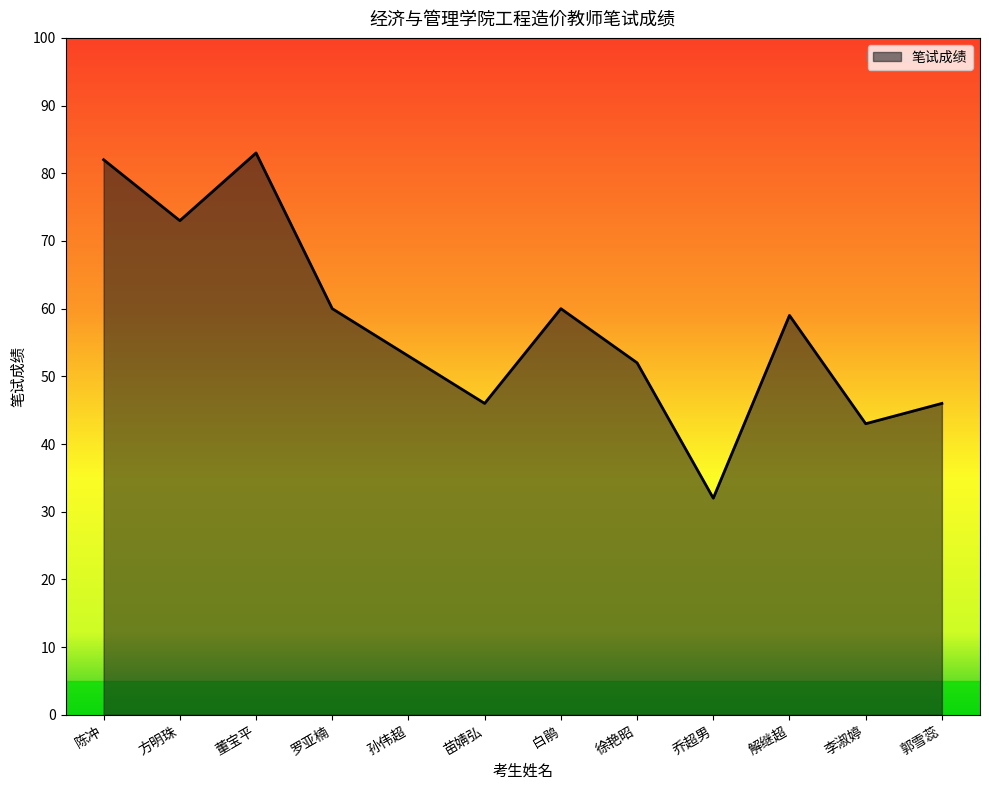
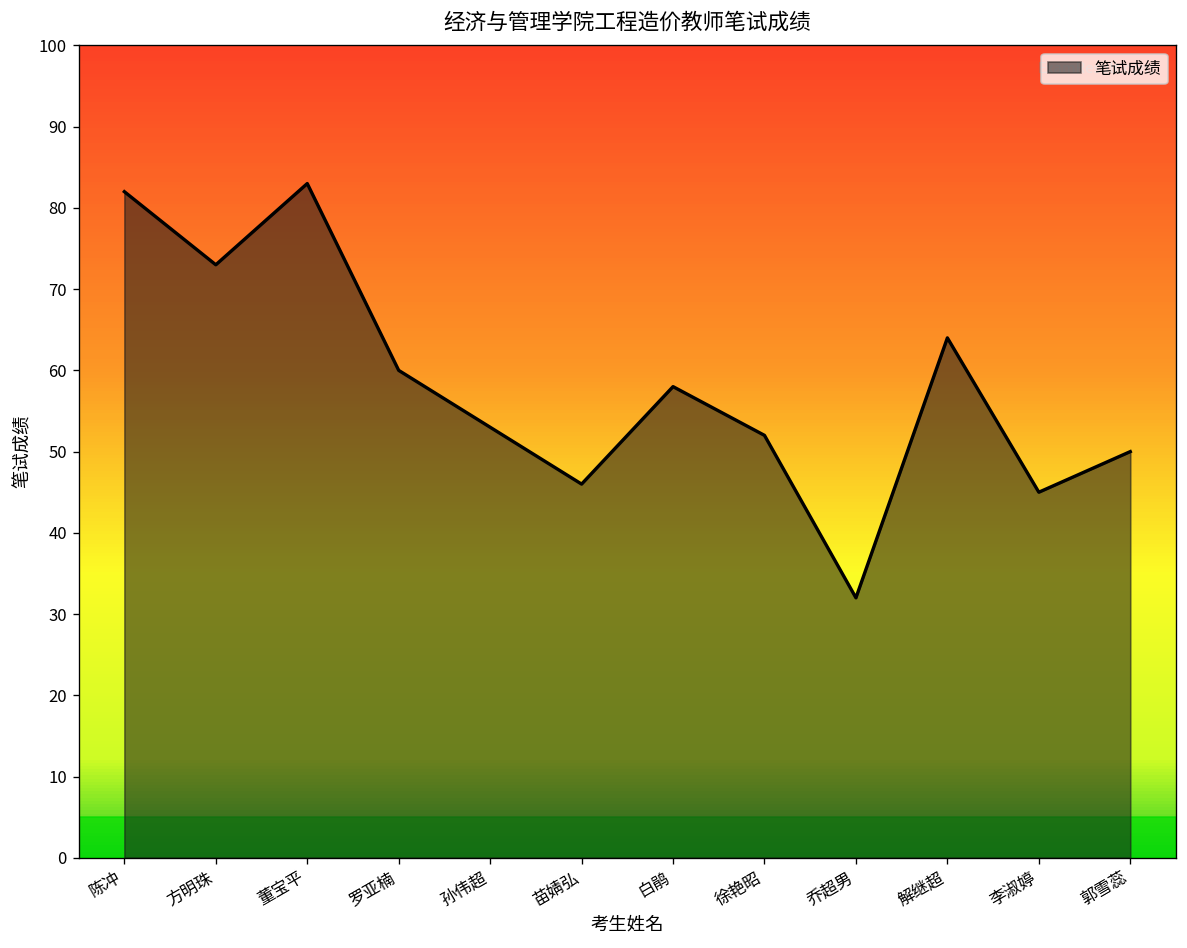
白鹃: 60 -> 58
解继超: 59 -> 64
李淑婷: 43 -> 45
郭雪蕊: 46 -> 50
